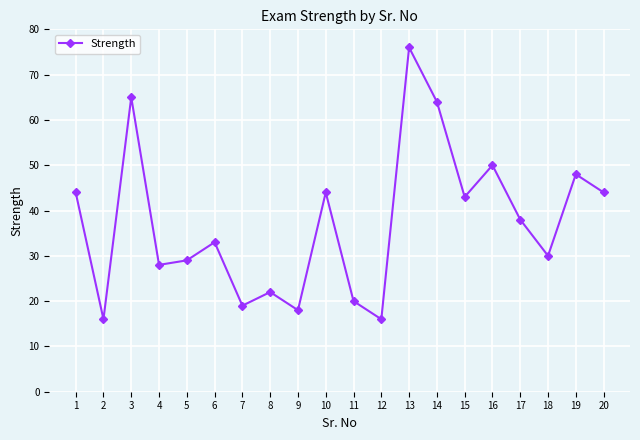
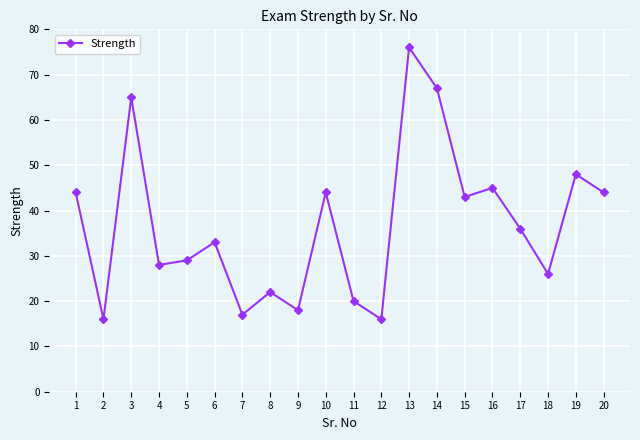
7: 19 -> 17
14: 64 -> 67
16: 50 -> 45
17: 38 -> 36
18: 30 -> 26
